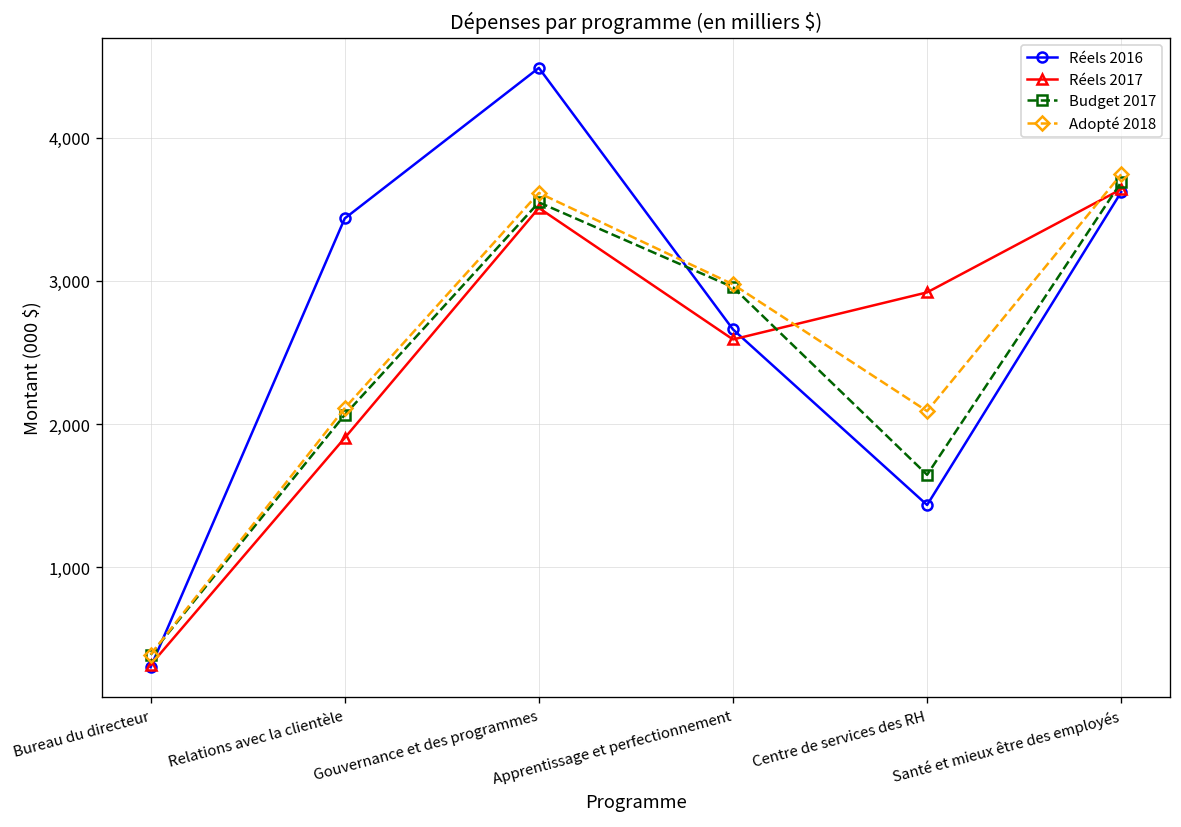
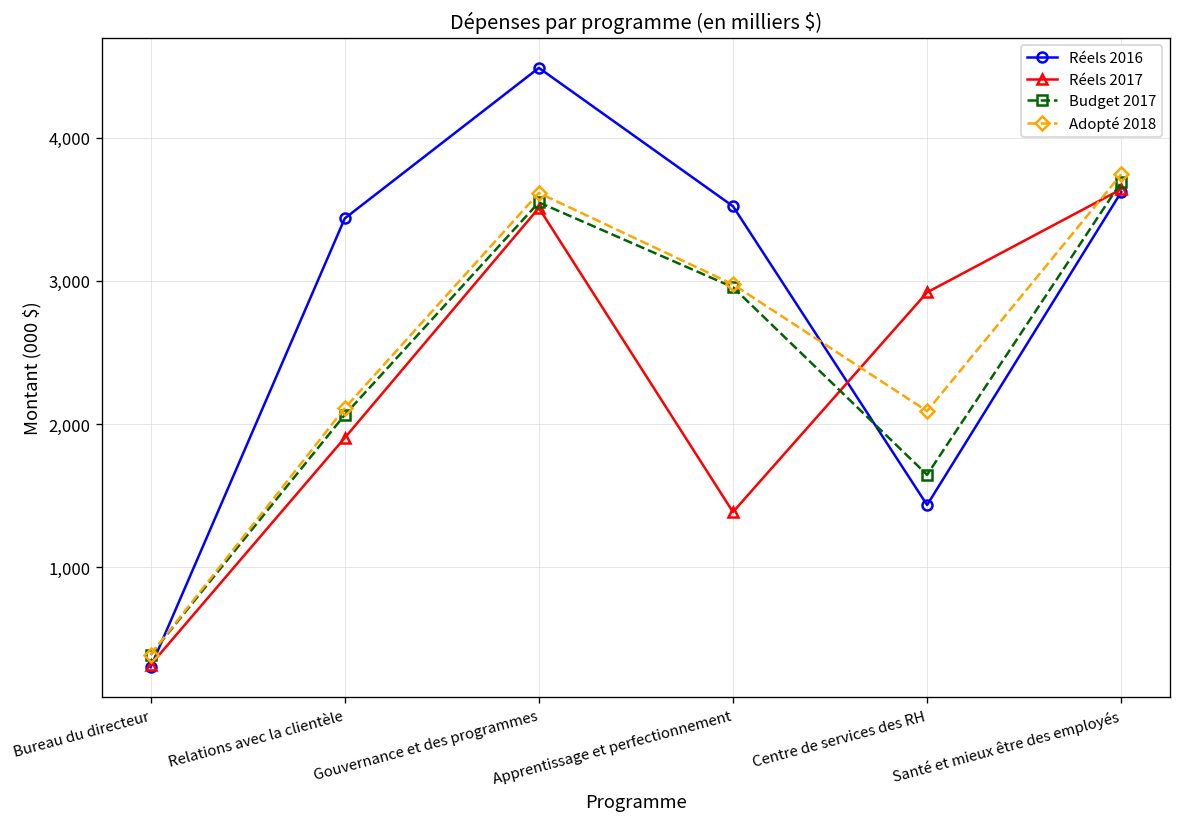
Réels 2016, Apprentissage et perfectionnement: 2,660 -> 3,520
Réels 2017, Apprentissage et perfectionnement: 2,590 -> 1,390
